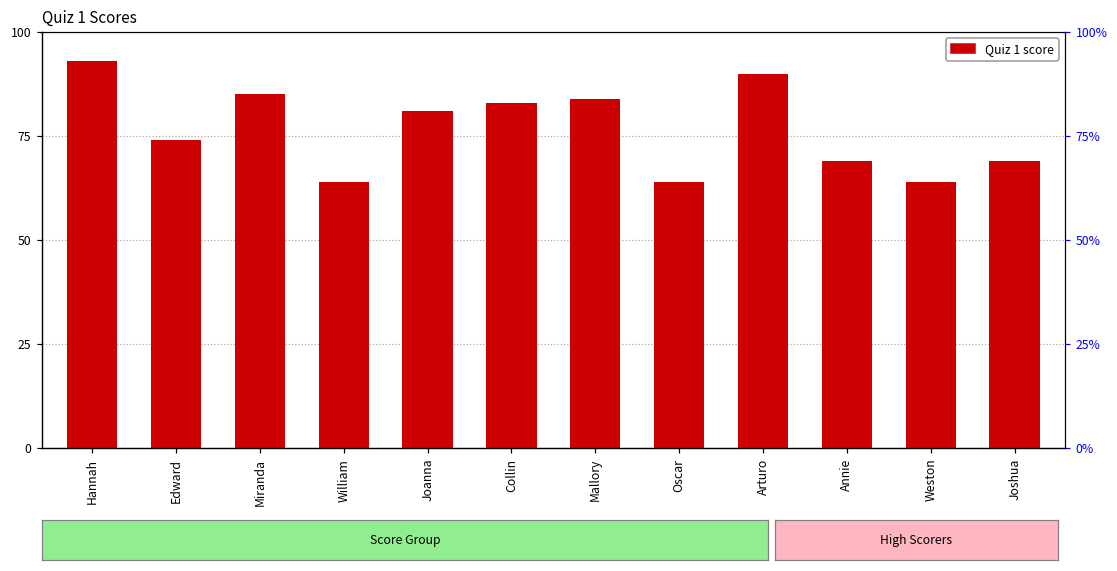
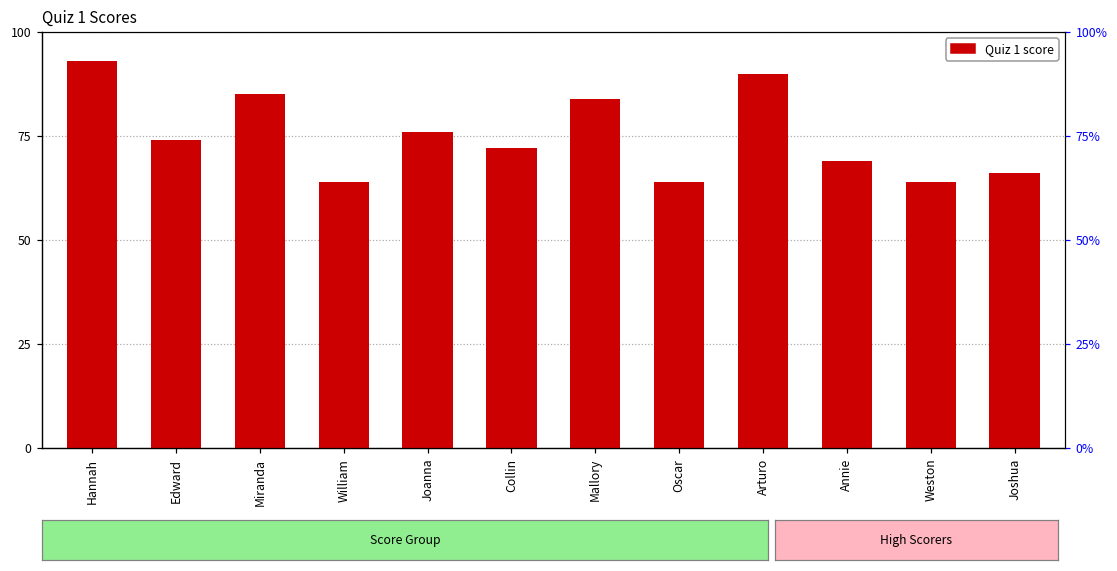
Joanna: 81 -> 76
Collin: 83 -> 72
Joshua: 69 -> 66
